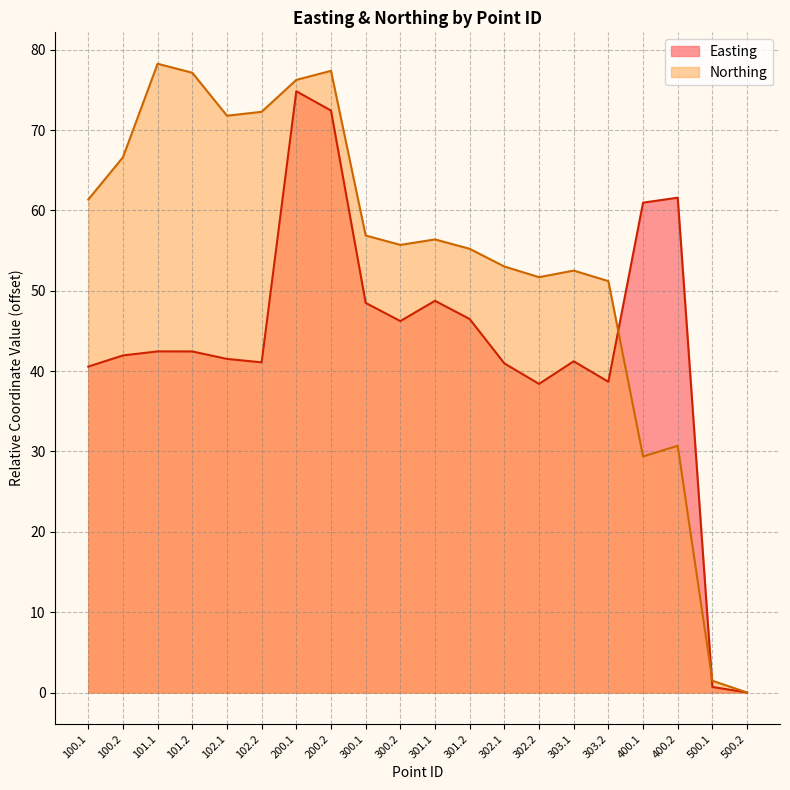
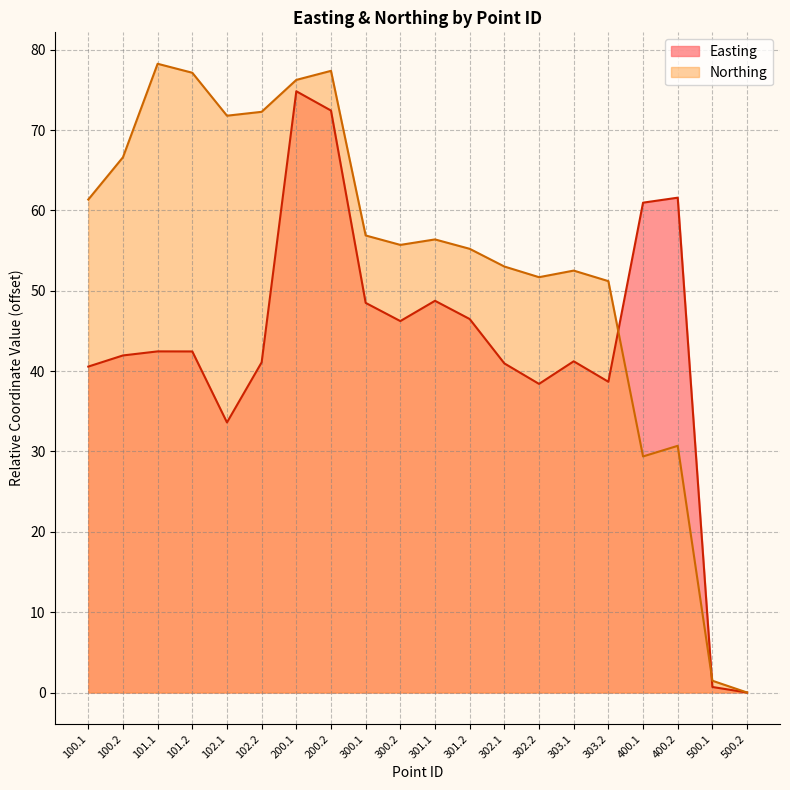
Easting, 102.1: 42 -> 34
